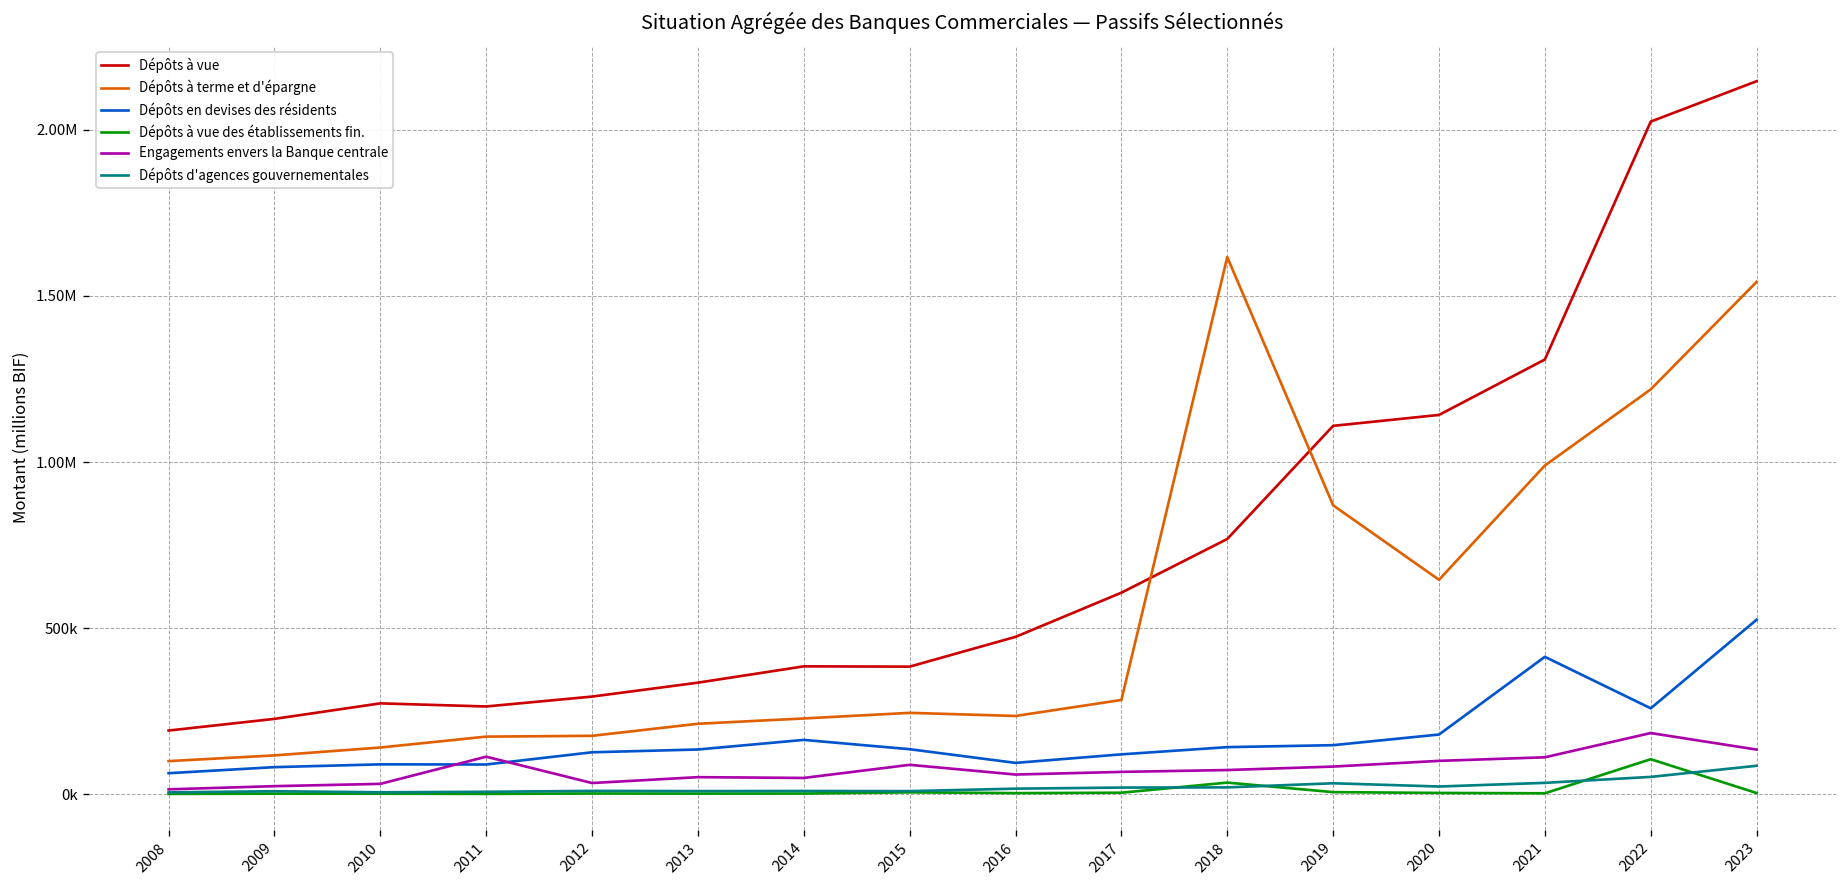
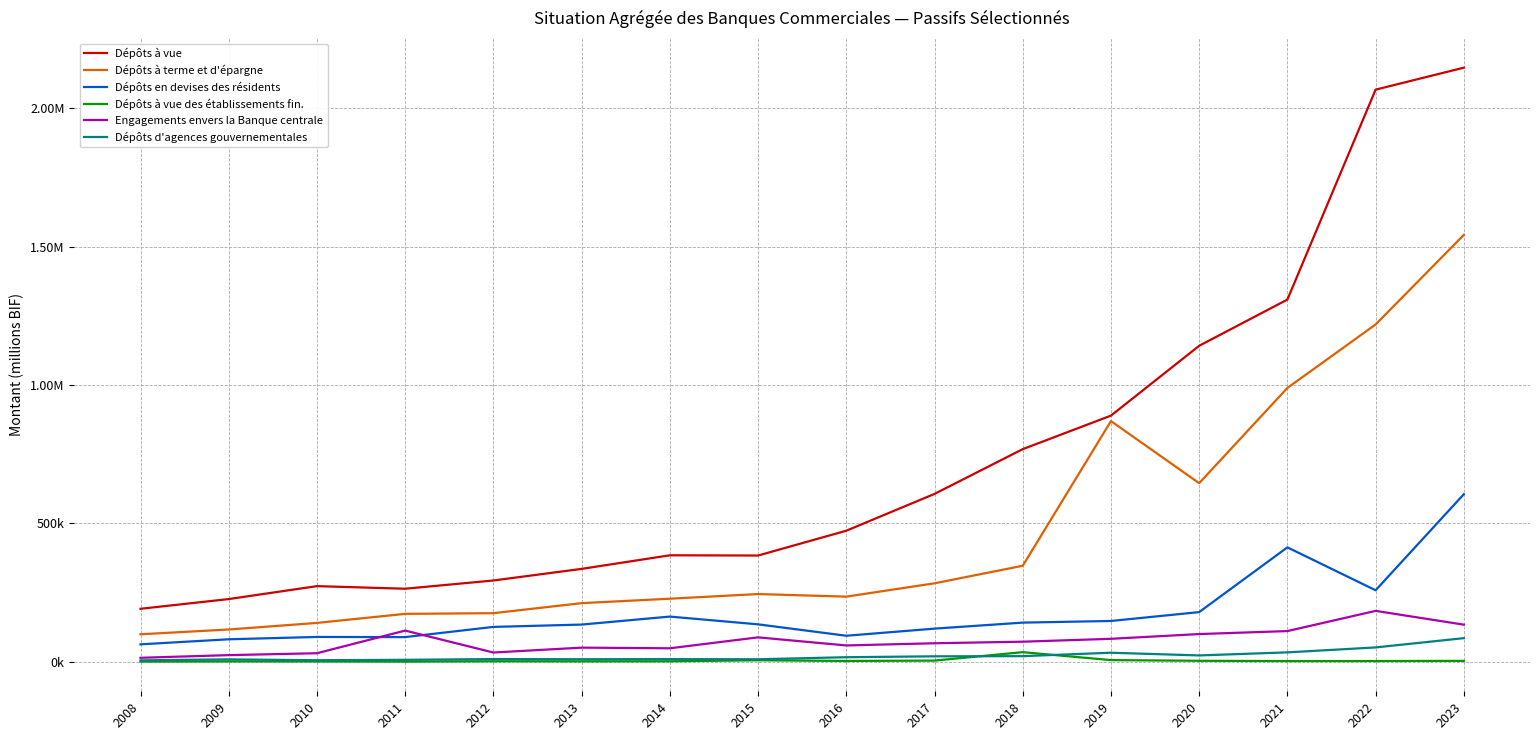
Dépôts à terme et d'épargne, 2018: 1620000 -> 350000
Dépôts à vue, 2019: 1110000 -> 890000
Dépôts à vue, 2022: 2030000 -> 2070000
Dépôts à vue des établissements fin., 2022: 110000 -> 0
Dépôts en devises des résidents, 2023: 530000 -> 610000
